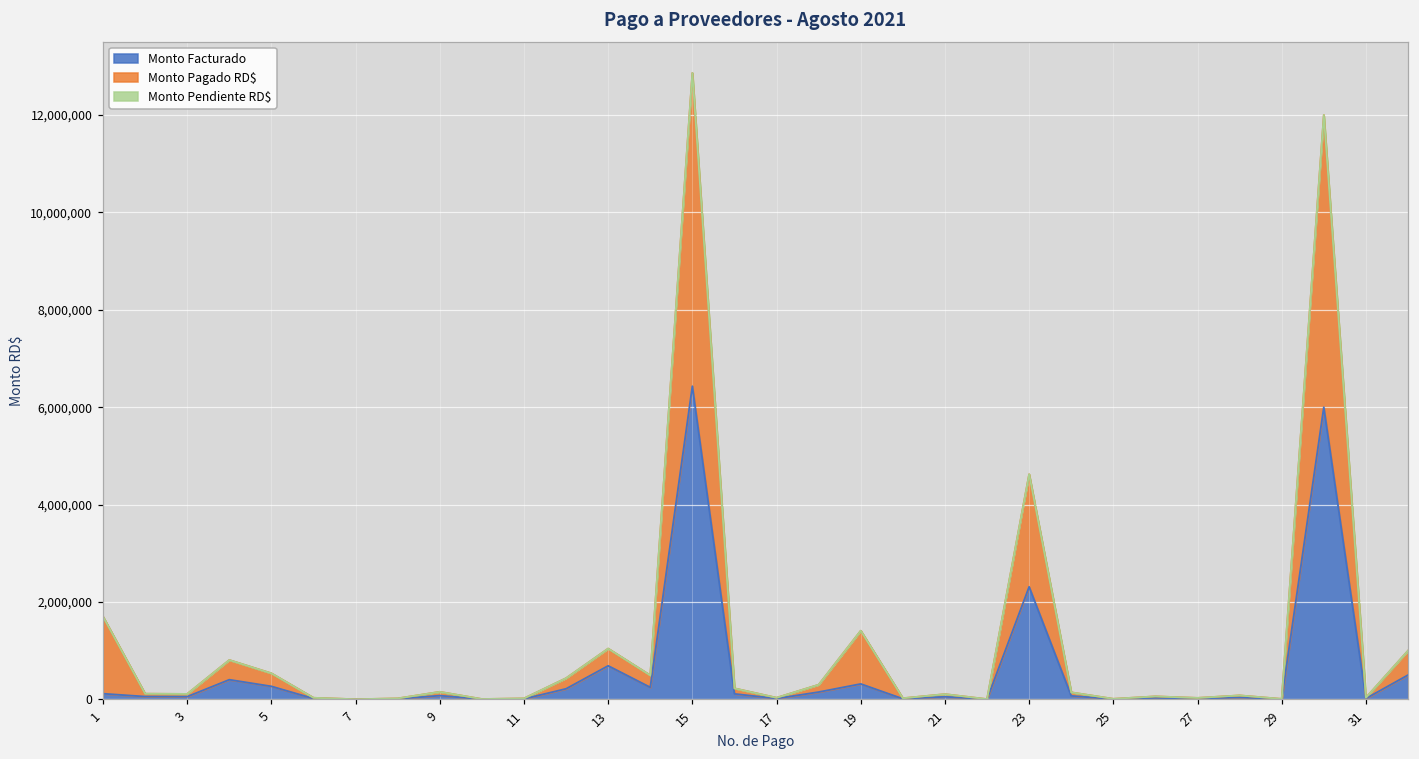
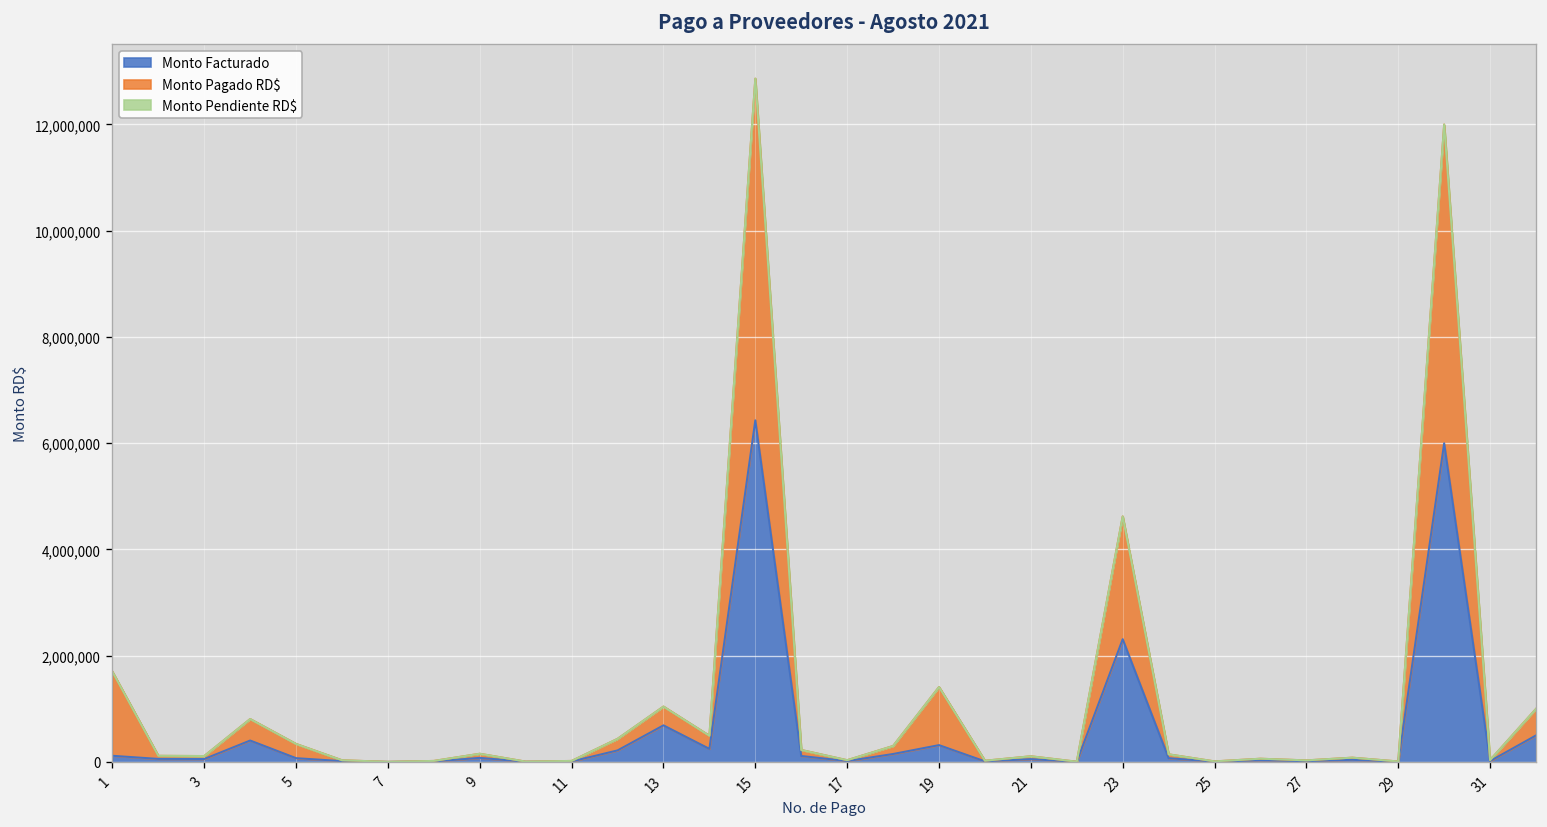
Monto Facturado, 5: 300,000 -> 100,000
